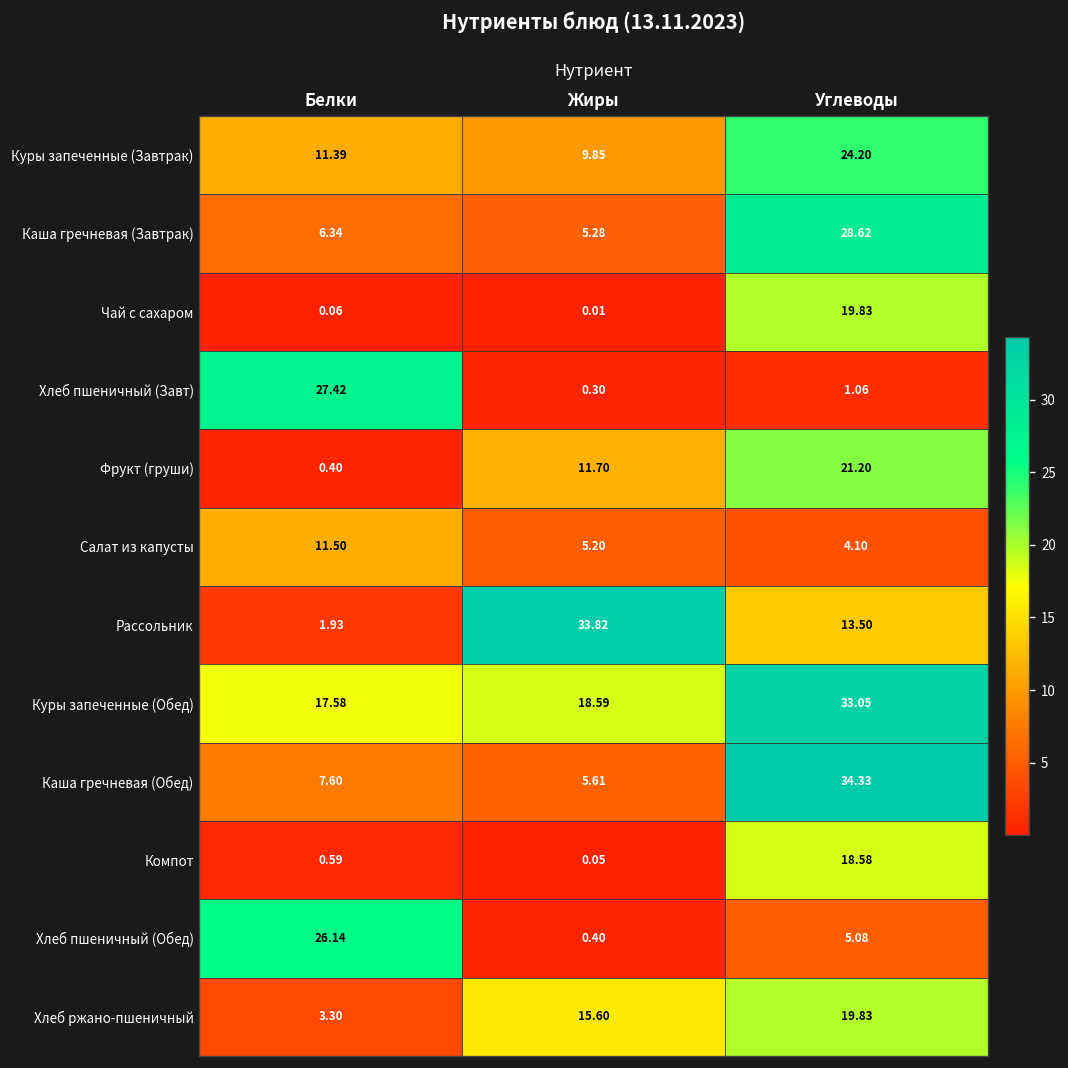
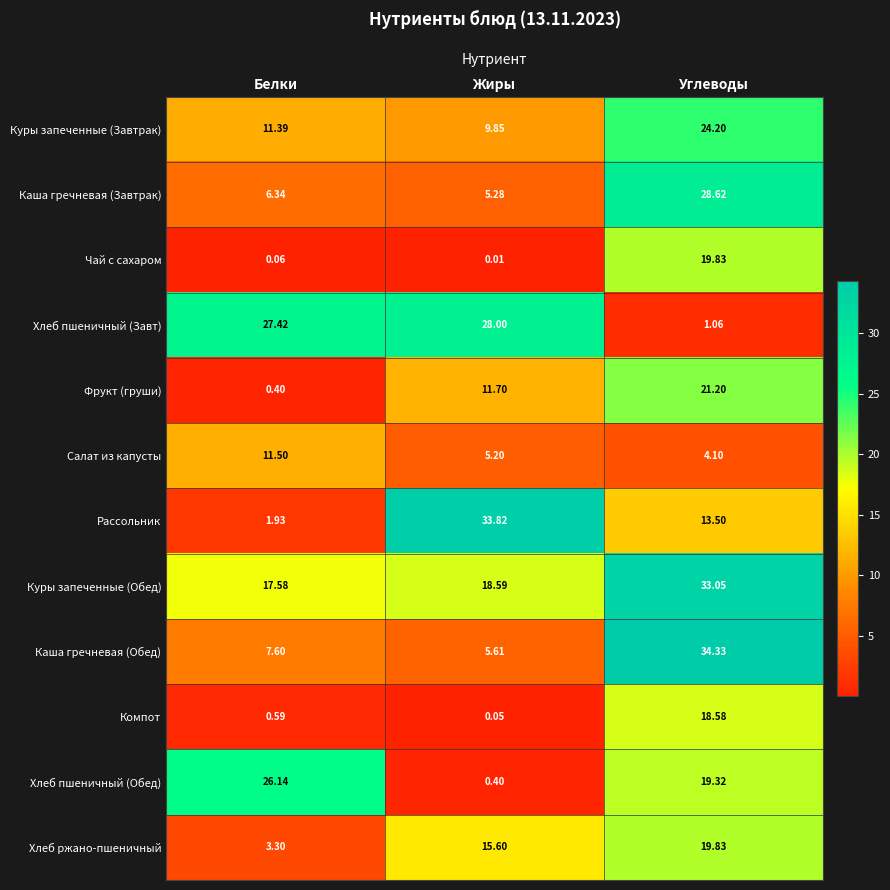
Хлеб пшеничный (Завт), Жиры: 0.30 -> 28.00
Хлеб пшеничный (Обед), Углеводы: 5.08 -> 19.32
